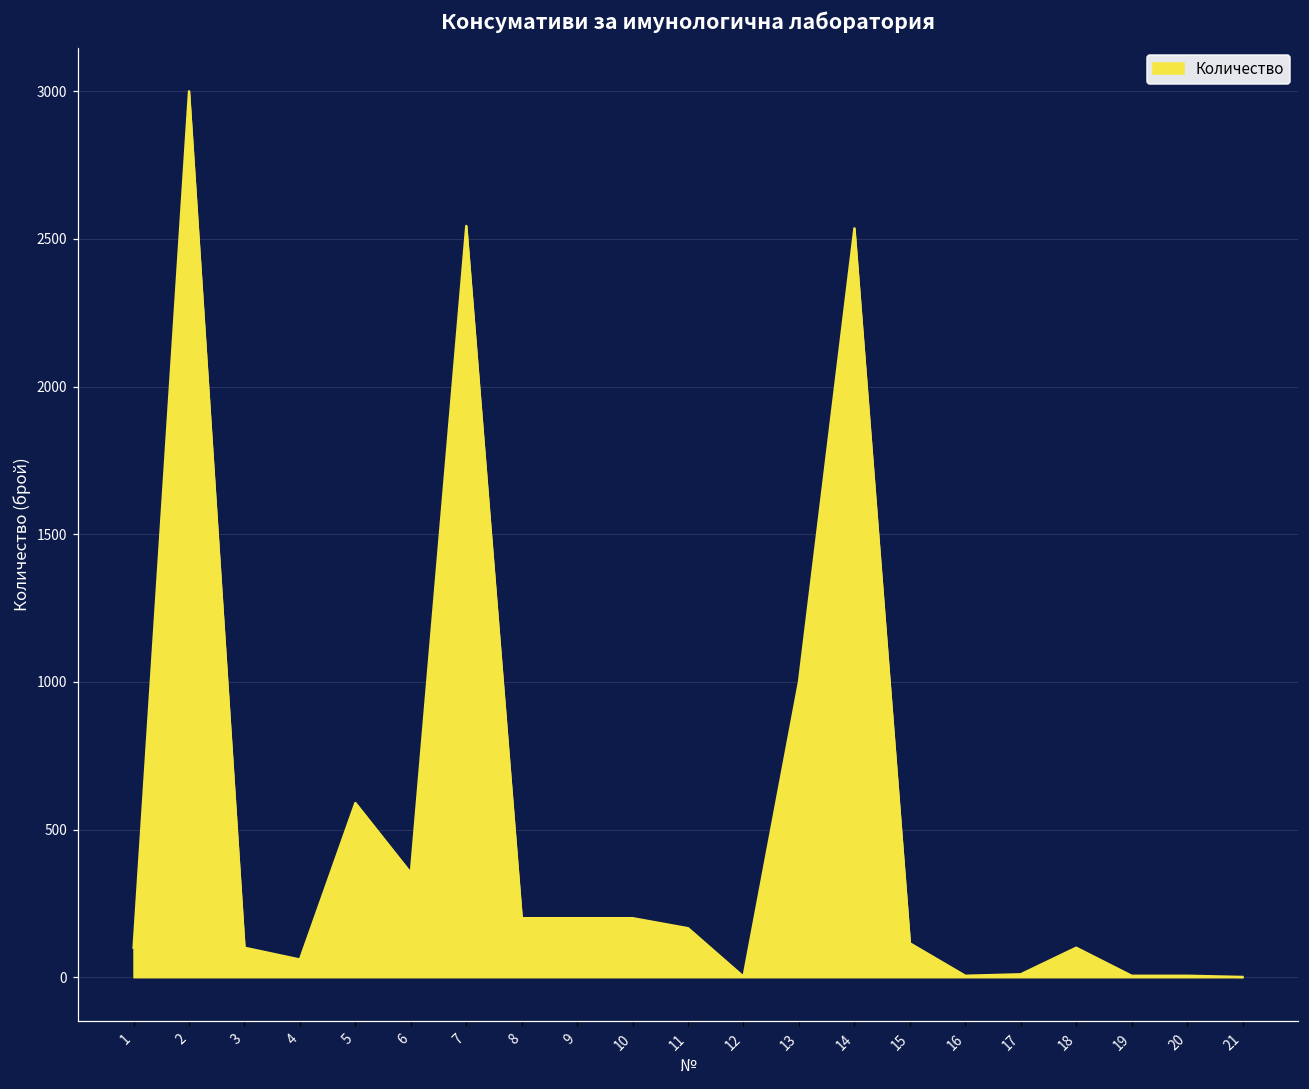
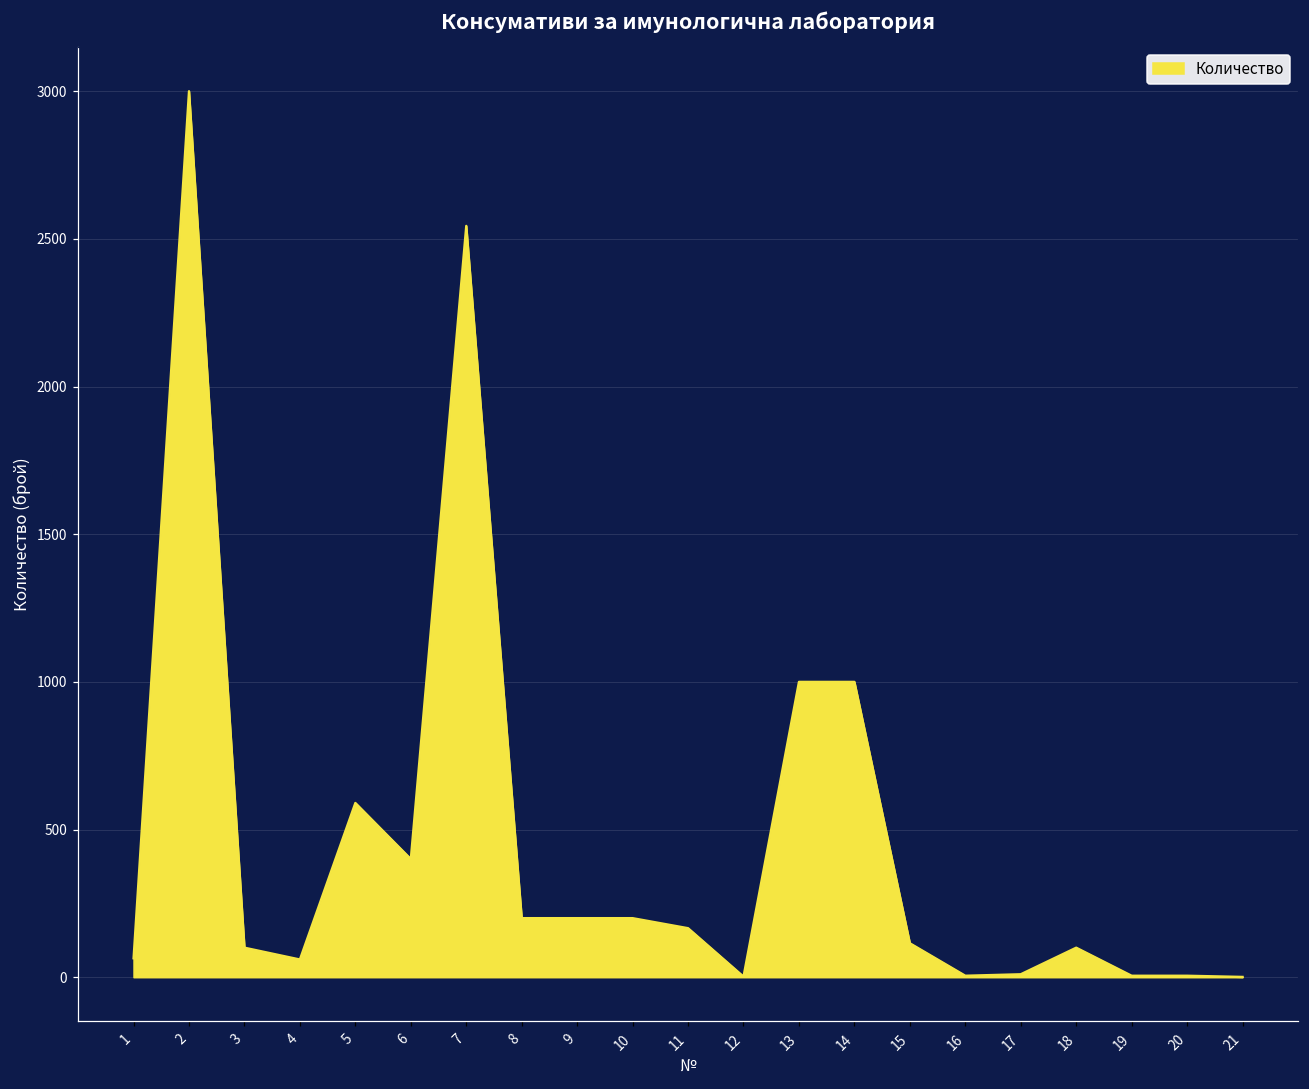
1: 100 -> 60
6: 350 -> 400
14: 2540 -> 1000
